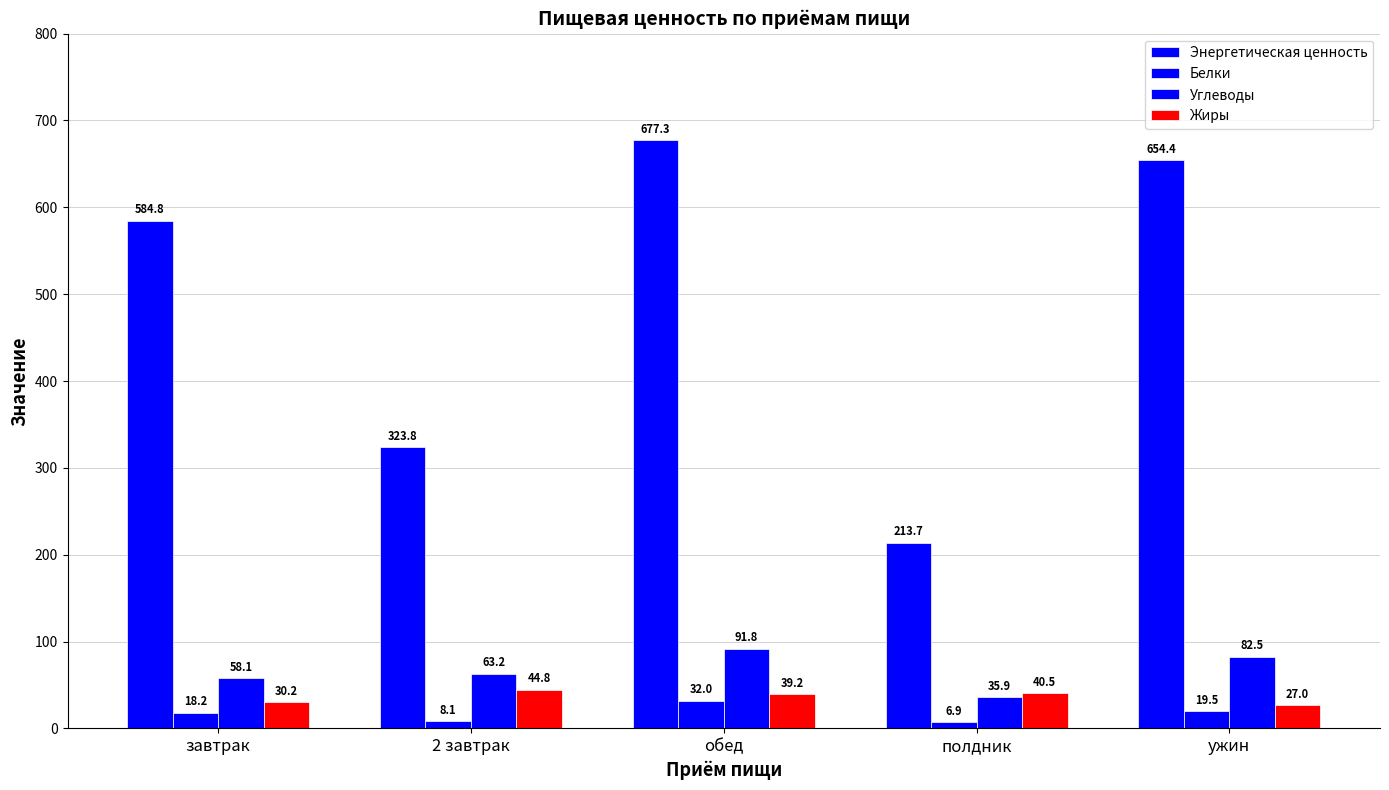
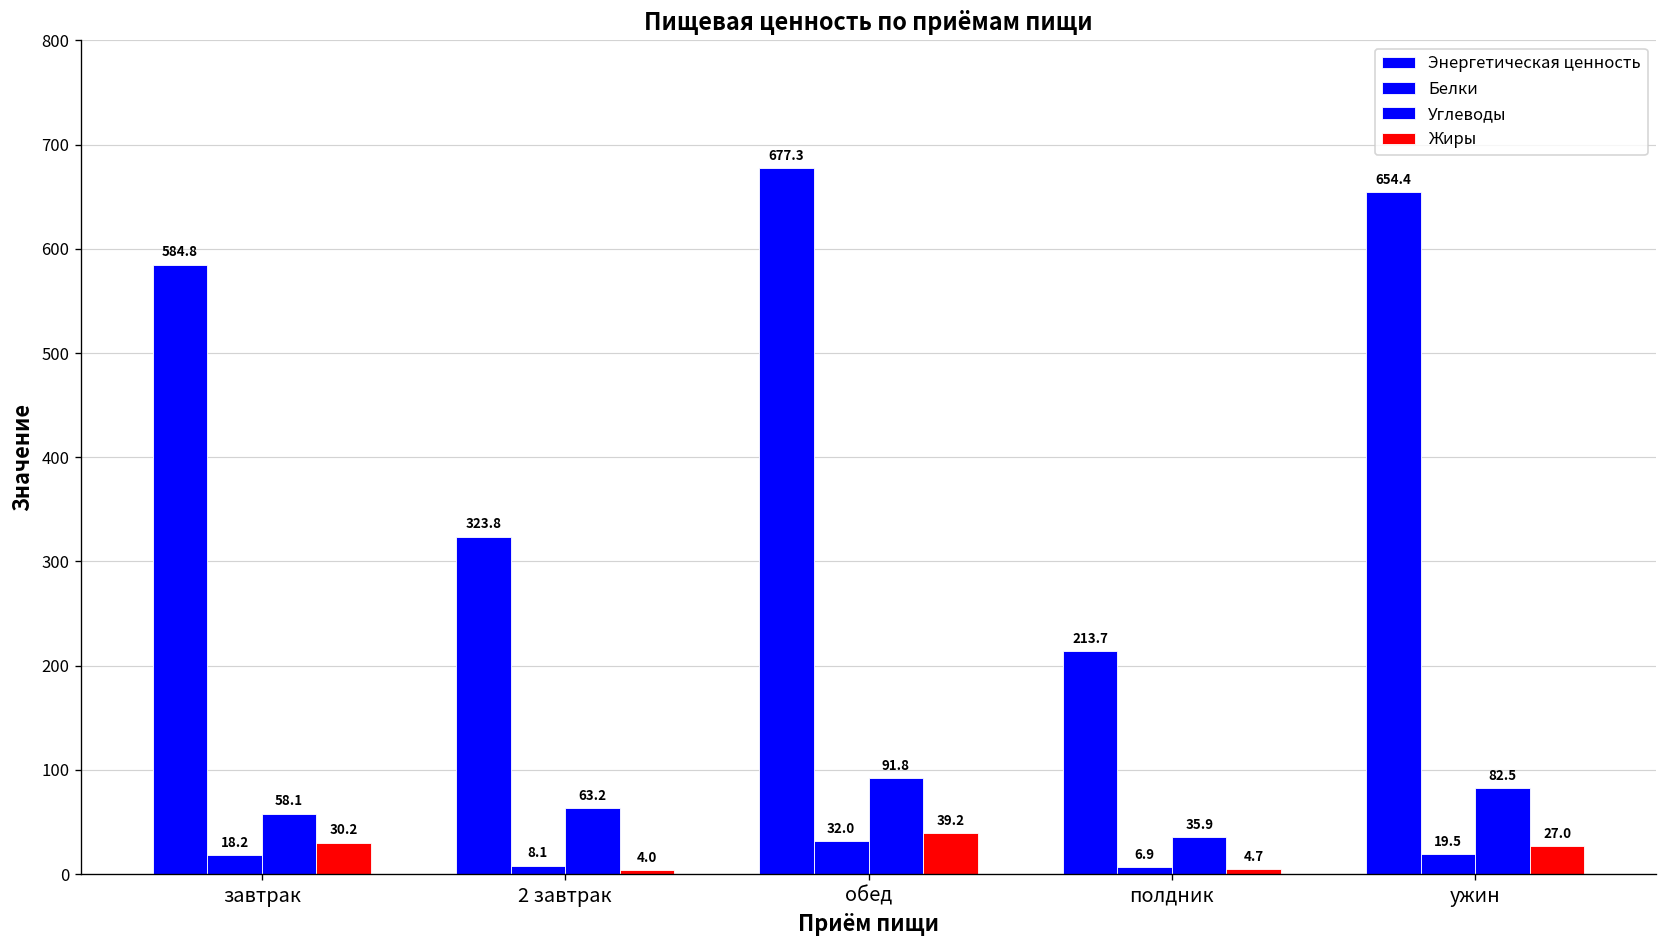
Жиры, 2 завтрак: 44.8 -> 4.0
Жиры, полдник: 40.5 -> 4.7
